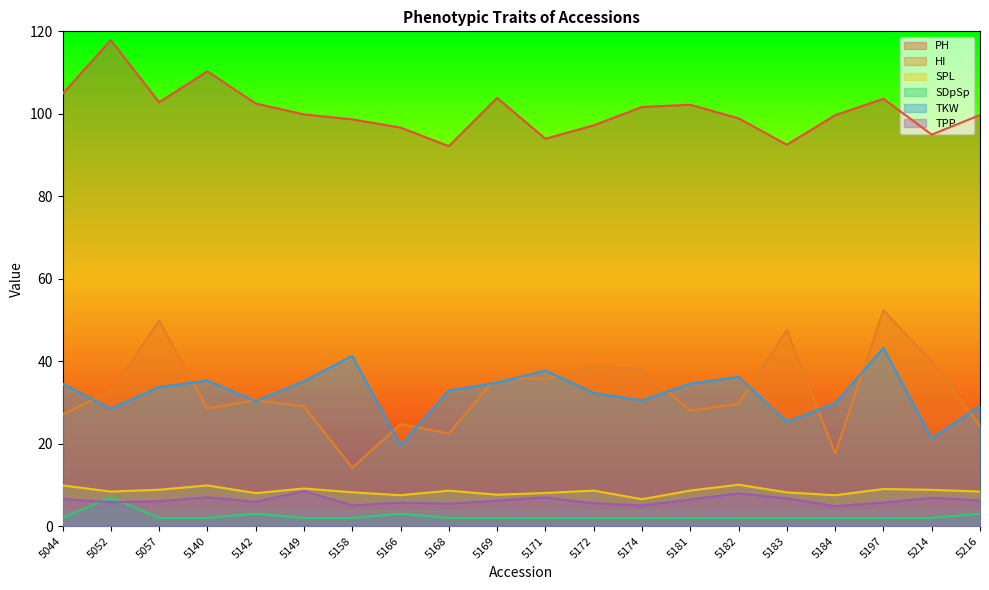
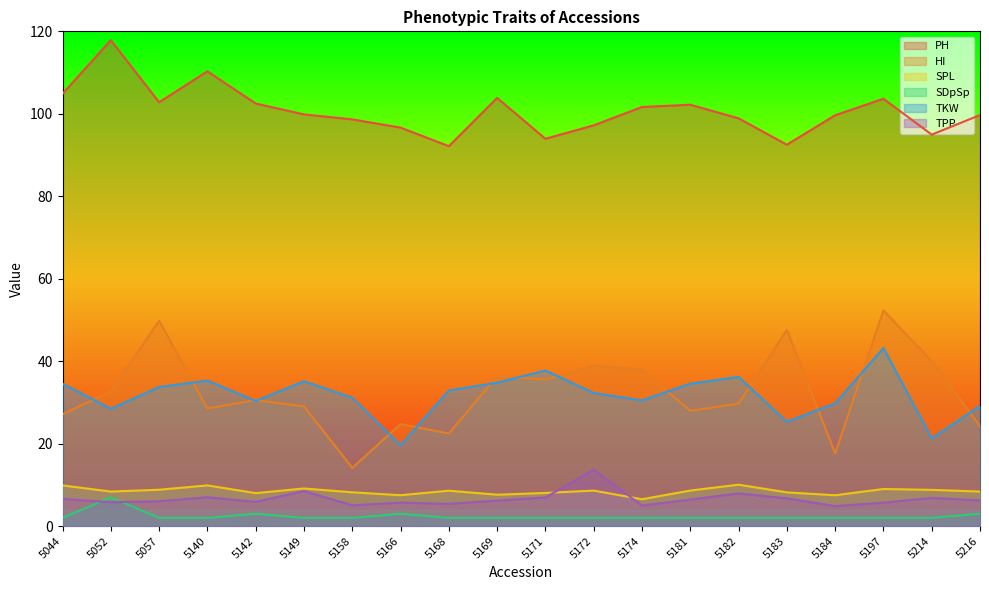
TKW, 5158: 41 -> 31
TPP, 5172: 6 -> 14
